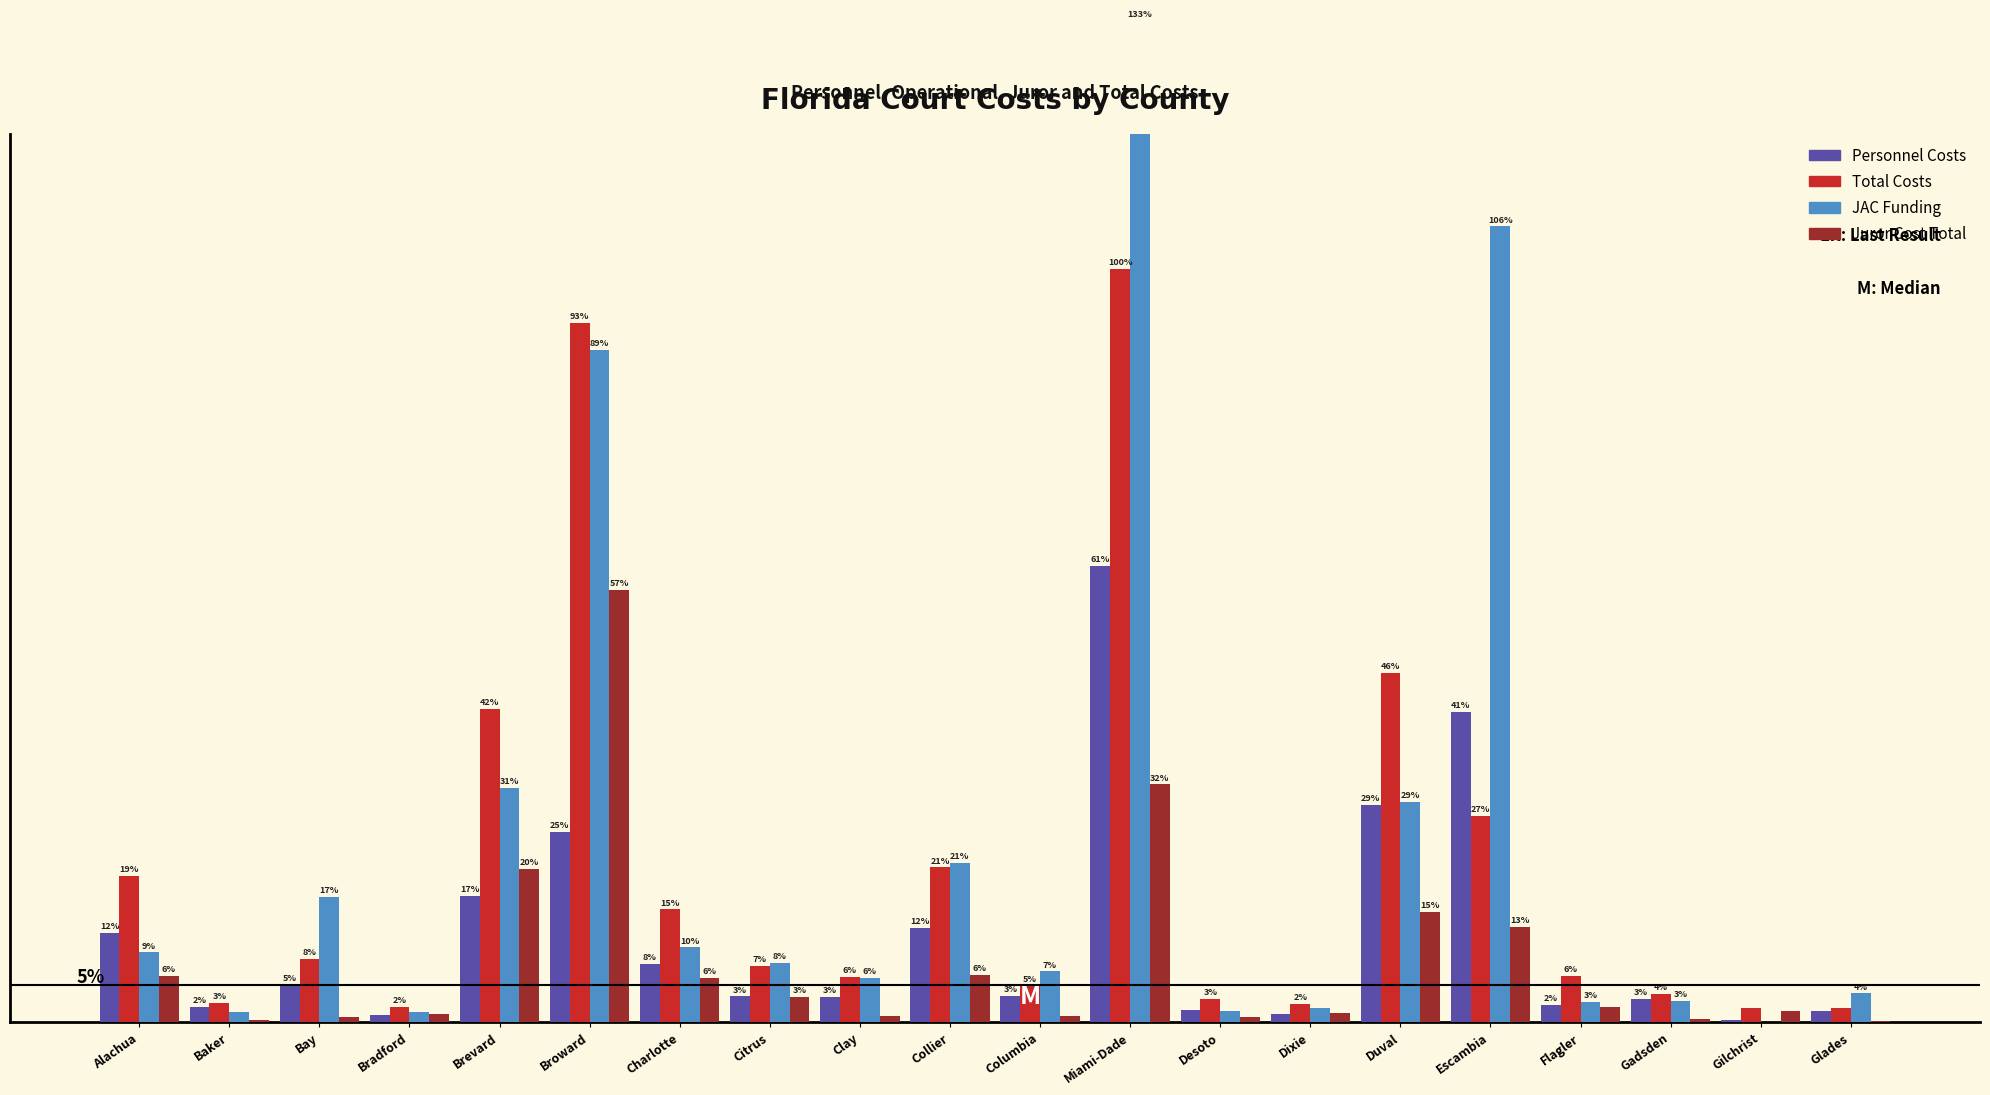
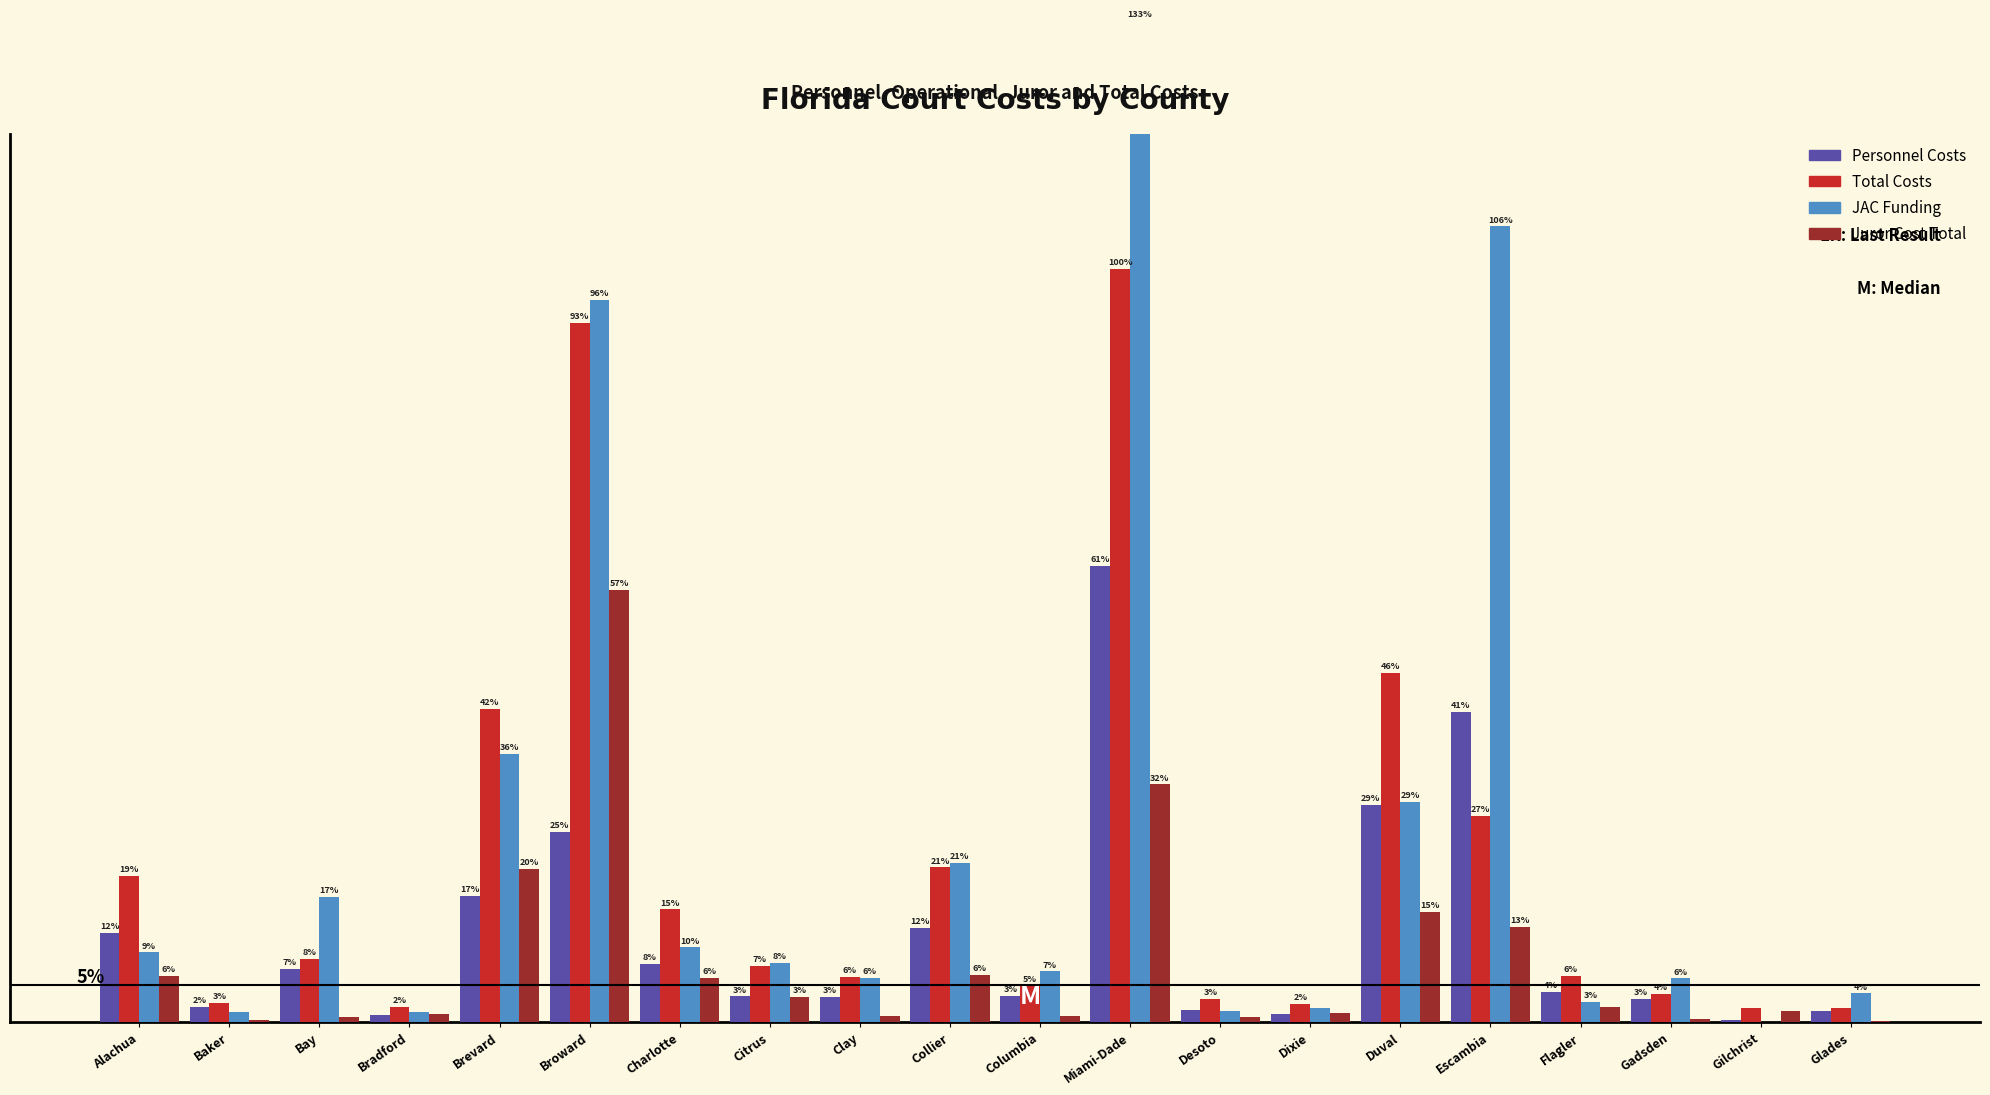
Personnel Costs, Bay: 5% -> 7%
JAC Funding, Brevard: 31% -> 36%
JAC Funding, Broward: 89% -> 96%
Personnel Costs, Flagler: 2% -> 4%
JAC Funding, Gadsden: 3% -> 6%
